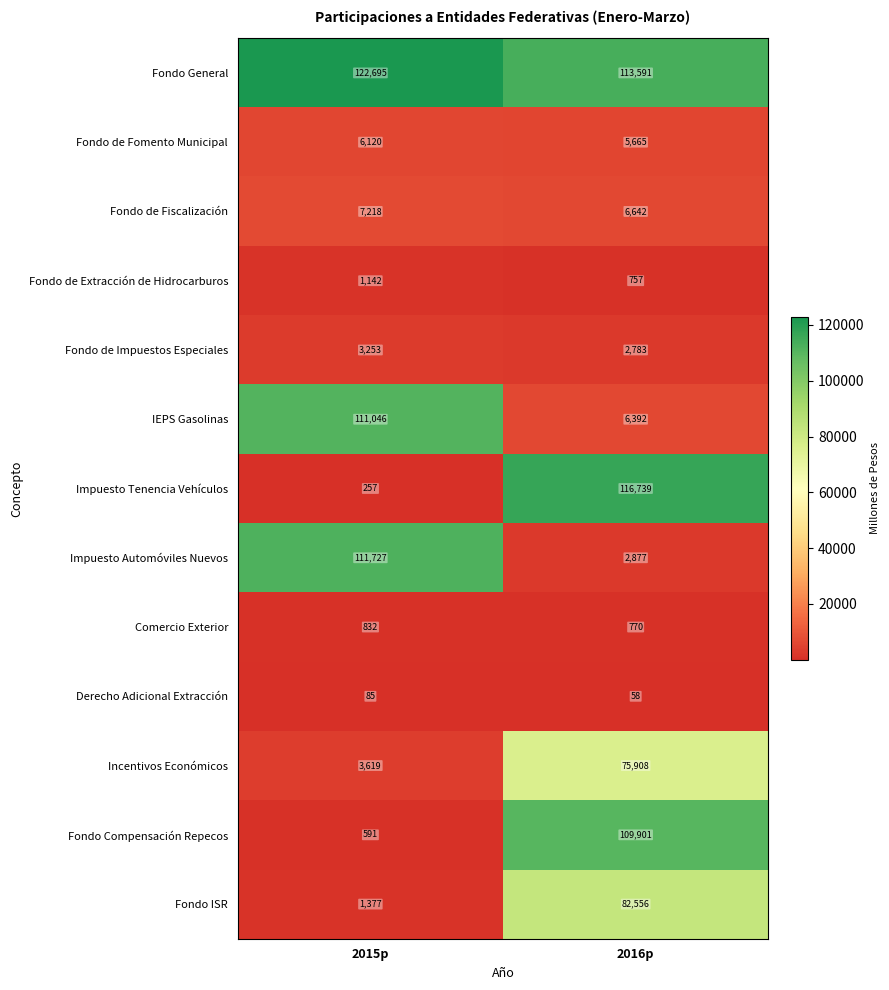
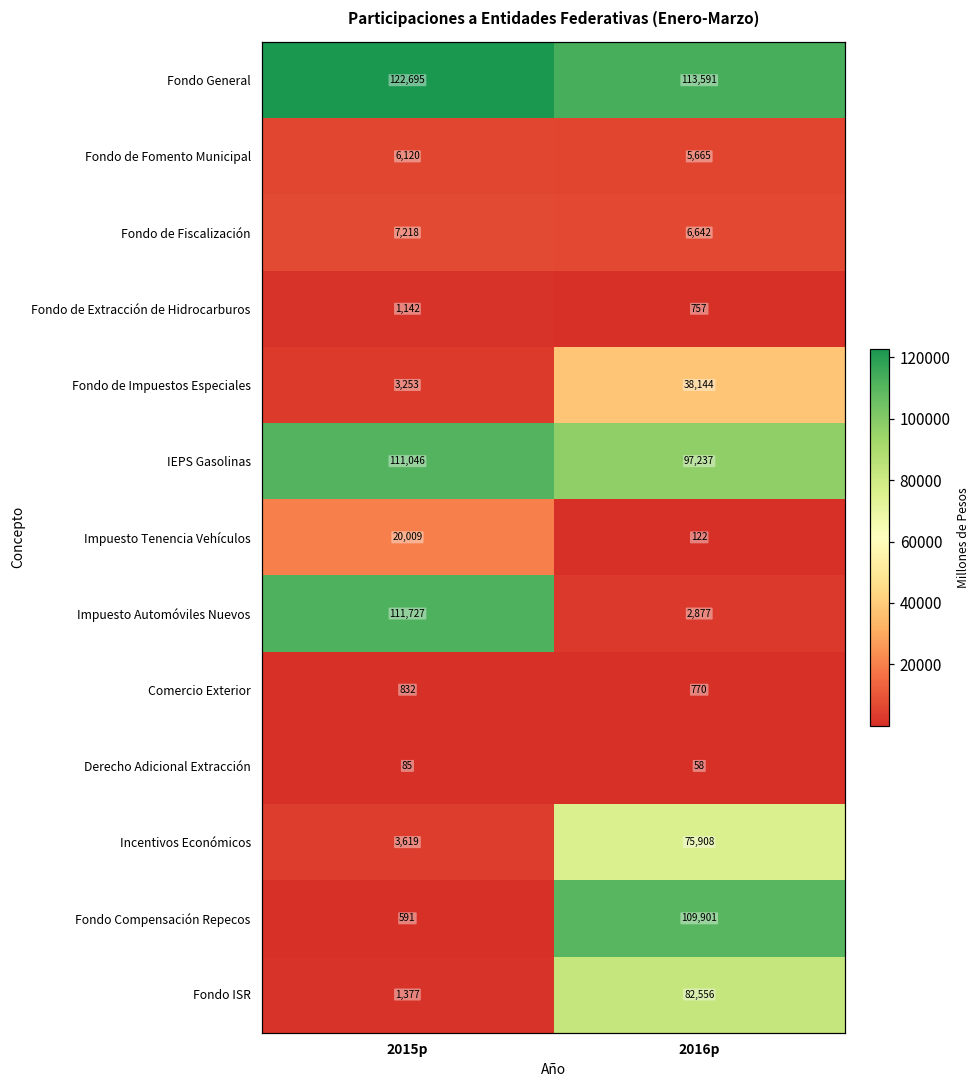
Fondo de Impuestos Especiales, 2016p: 2,783 -> 38,144
IEPS Gasolinas, 2016p: 6,392 -> 97,237
Impuesto Tenencia Vehículos, 2015p: 257 -> 20,009
Impuesto Tenencia Vehículos, 2016p: 116,739 -> 122
